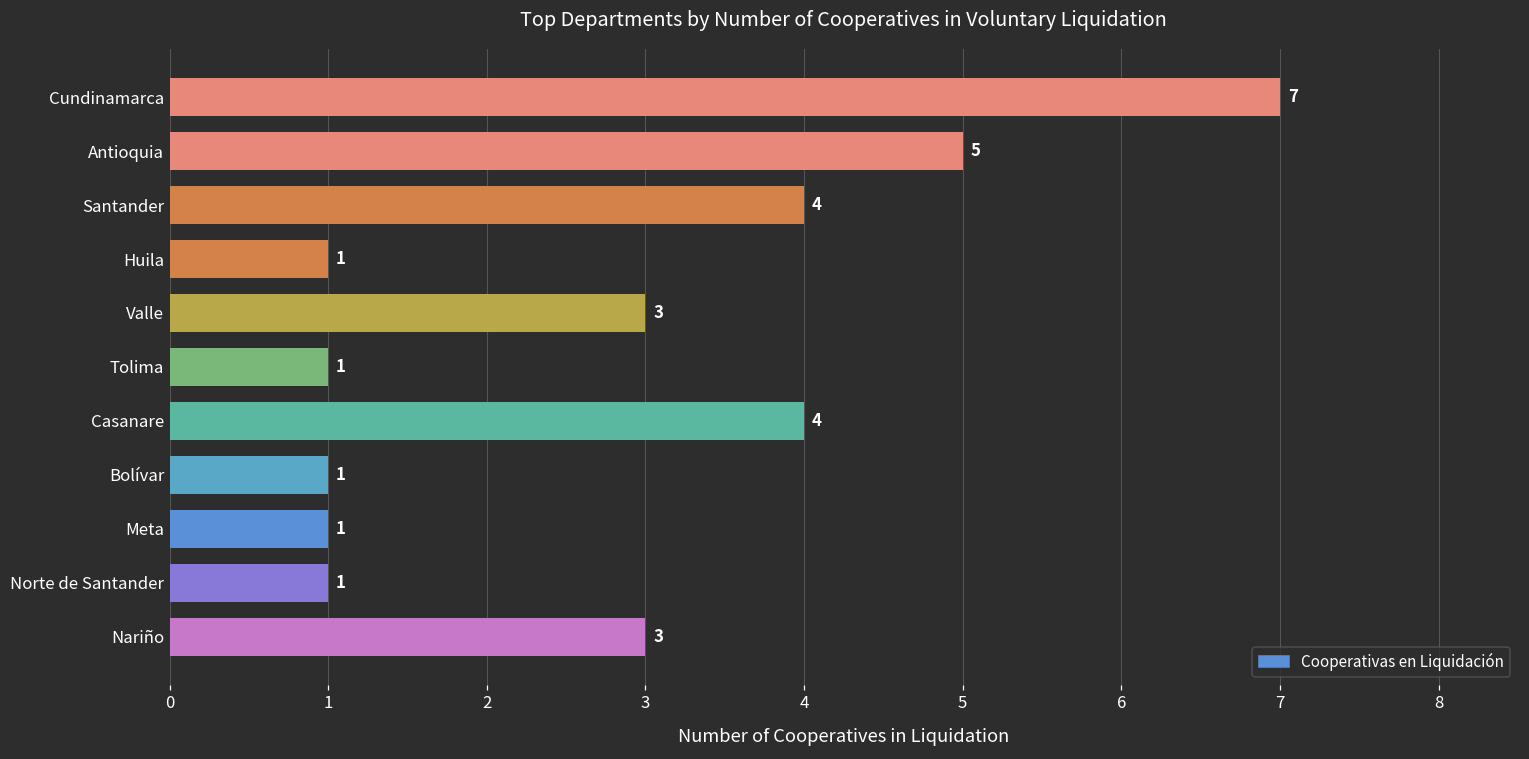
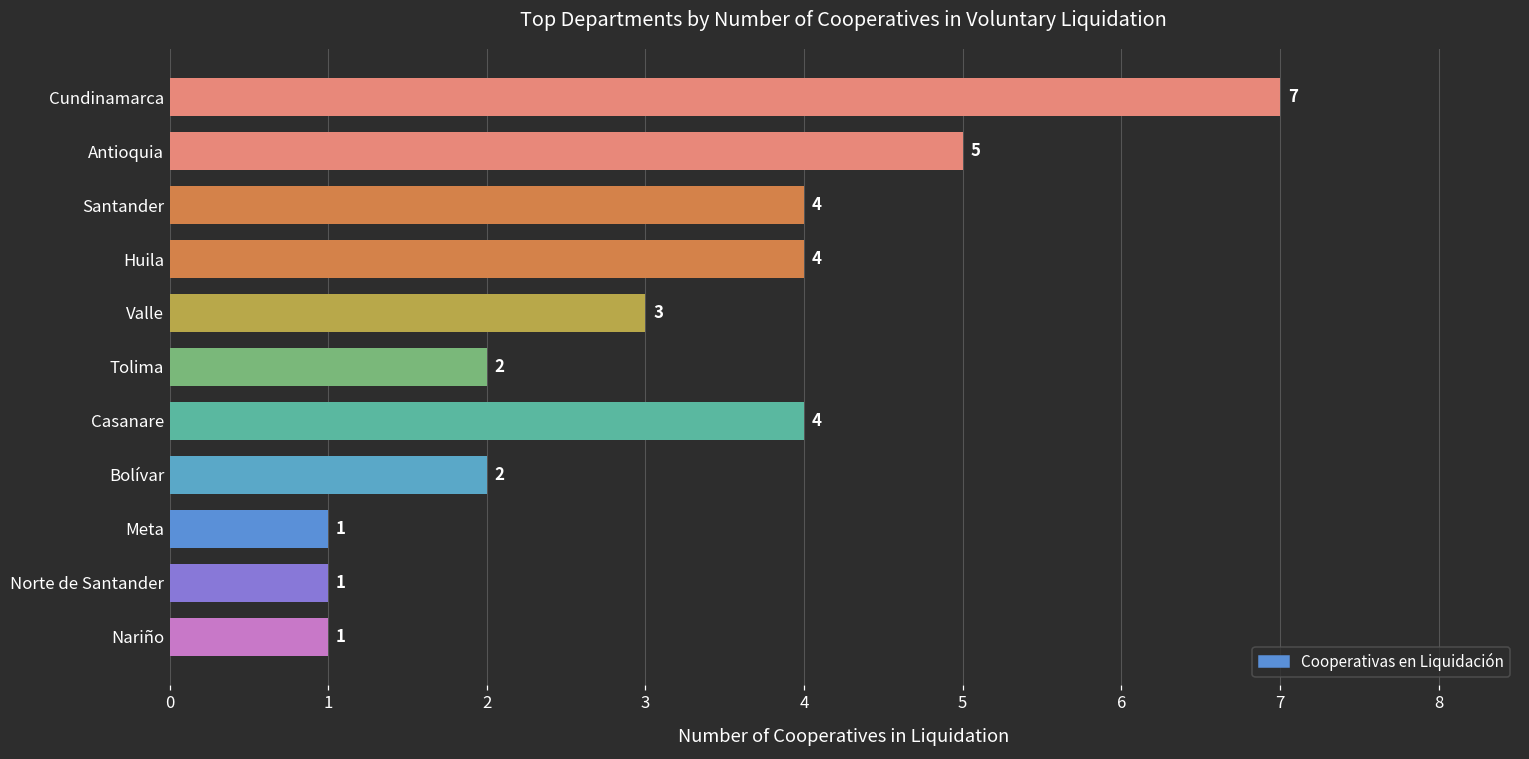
Huila: 1 -> 4
Tolima: 1 -> 2
Bolívar: 1 -> 2
Nariño: 3 -> 1
